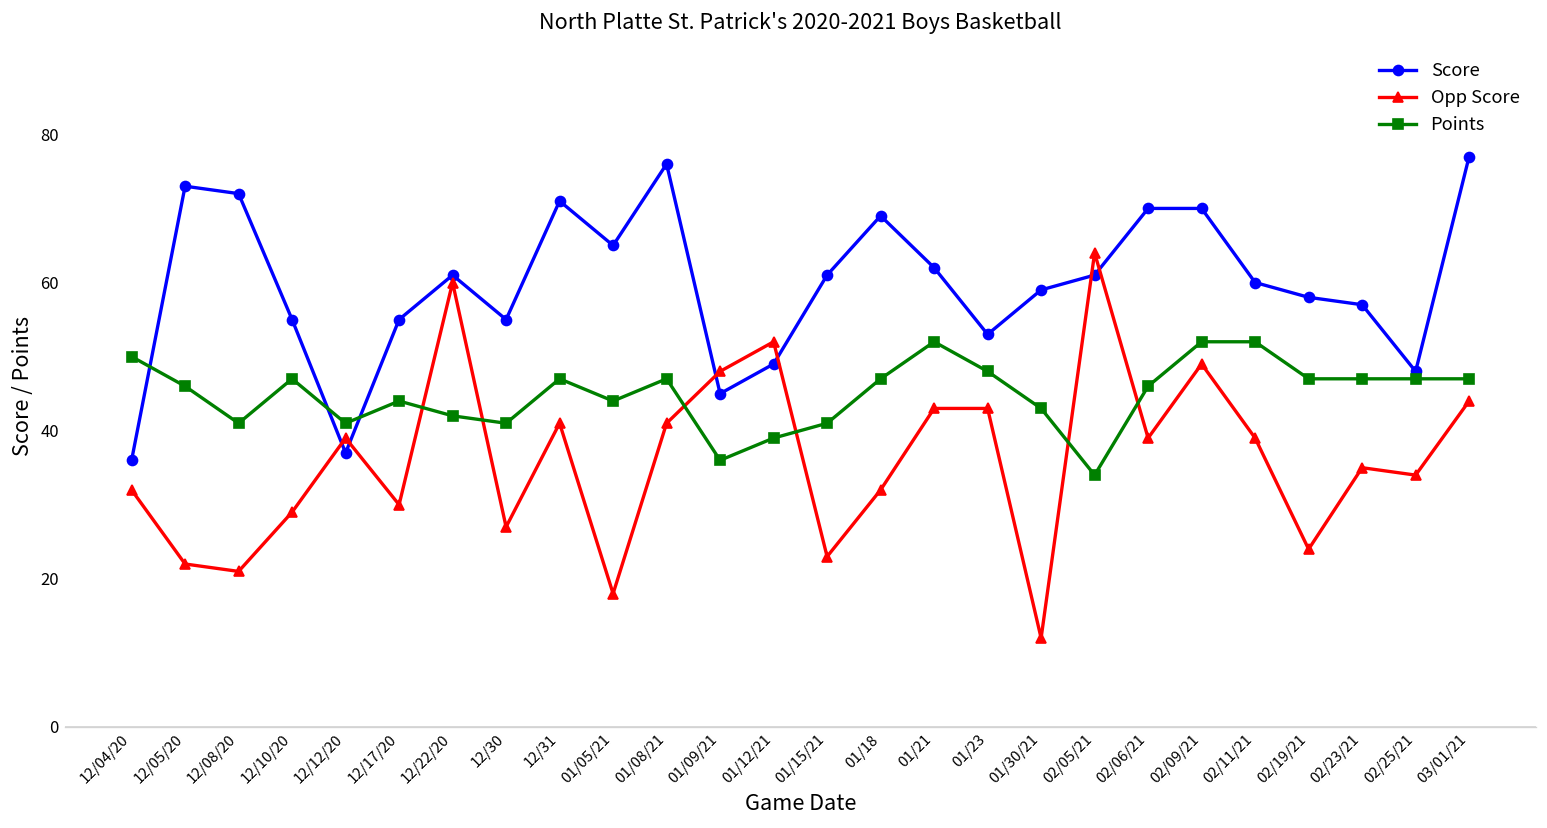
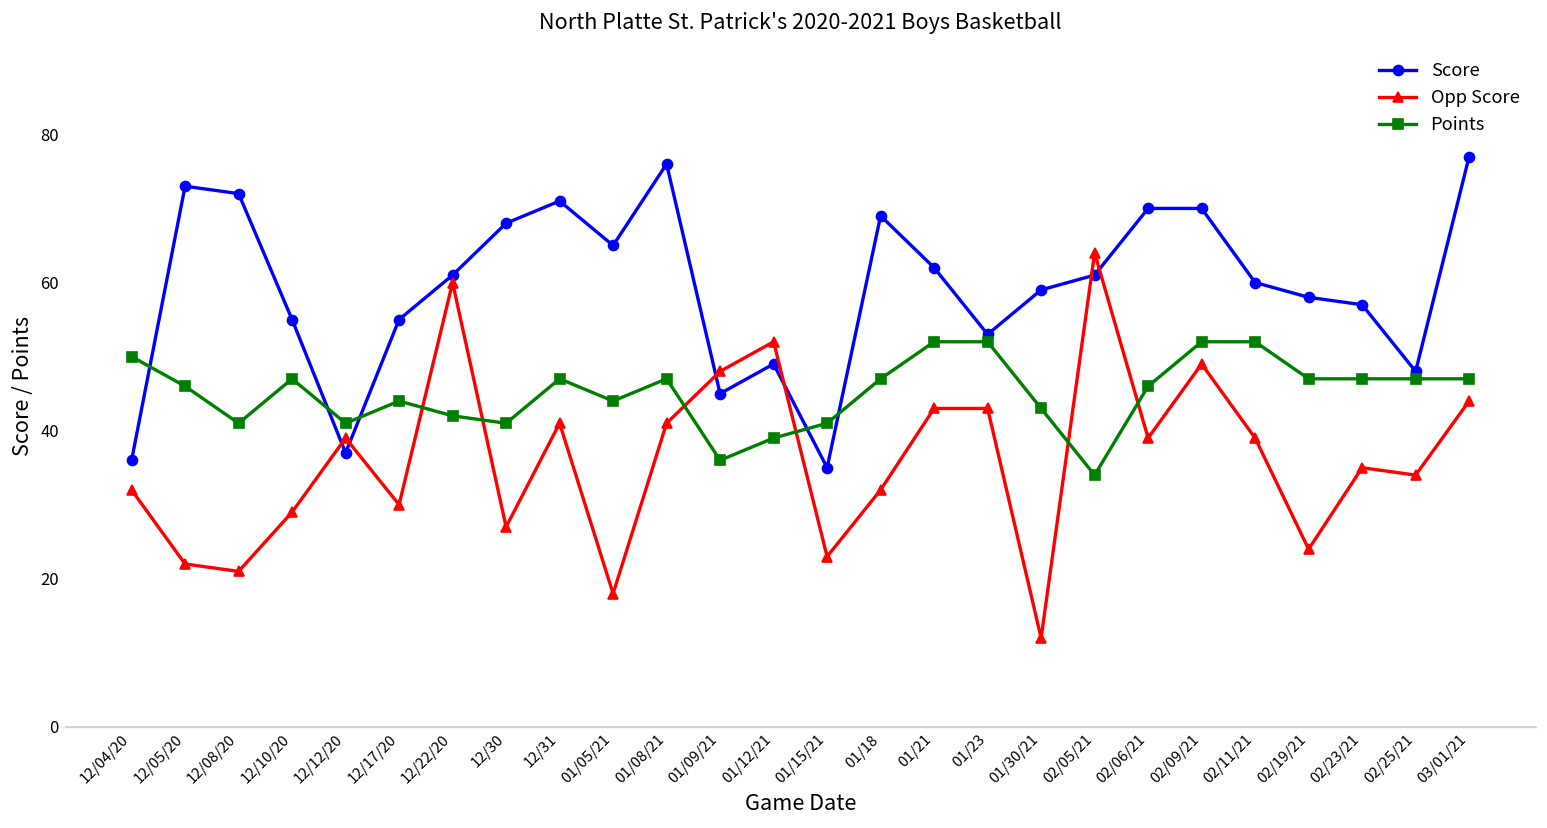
Score, 12/30: 55 -> 68
Score, 01/15/21: 61 -> 35
Points, 01/23: 48 -> 52
